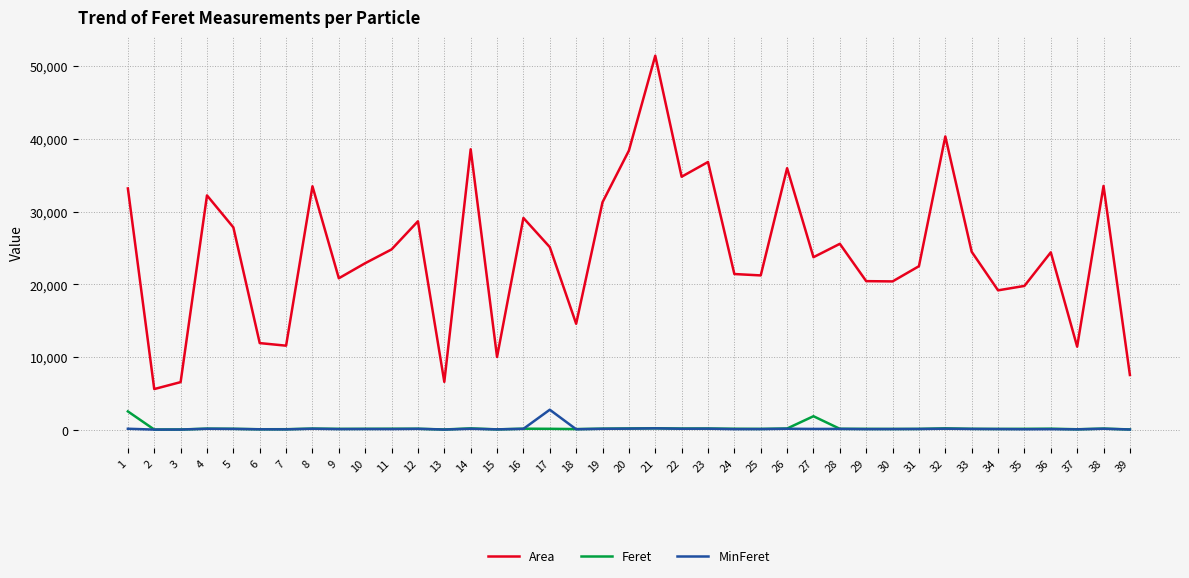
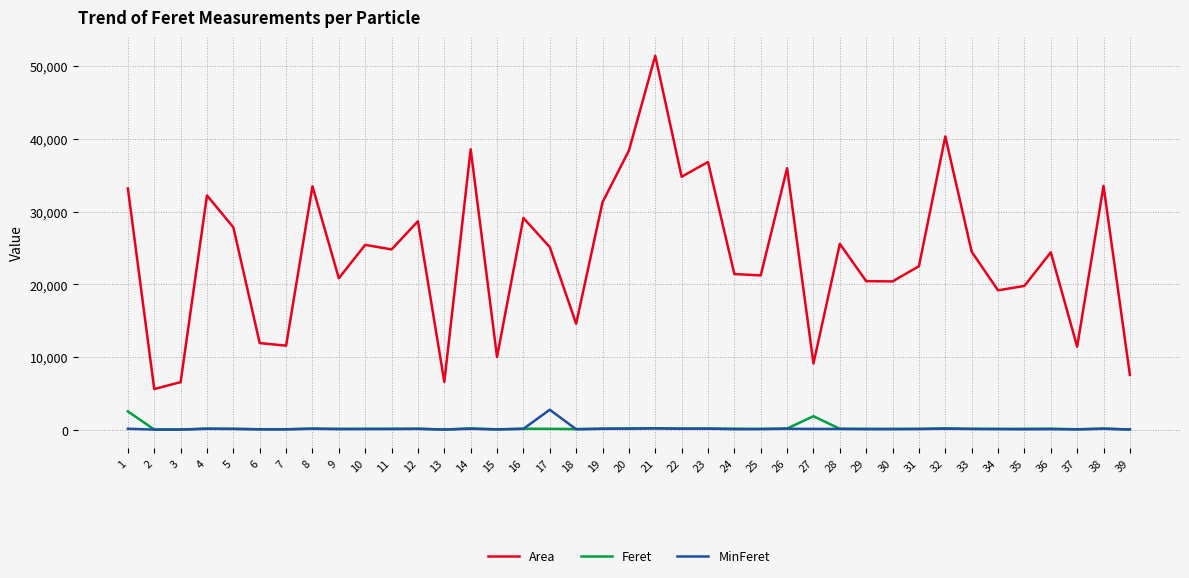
Area, 10: 23,000 -> 25,000
Area, 27: 24,000 -> 9,000
